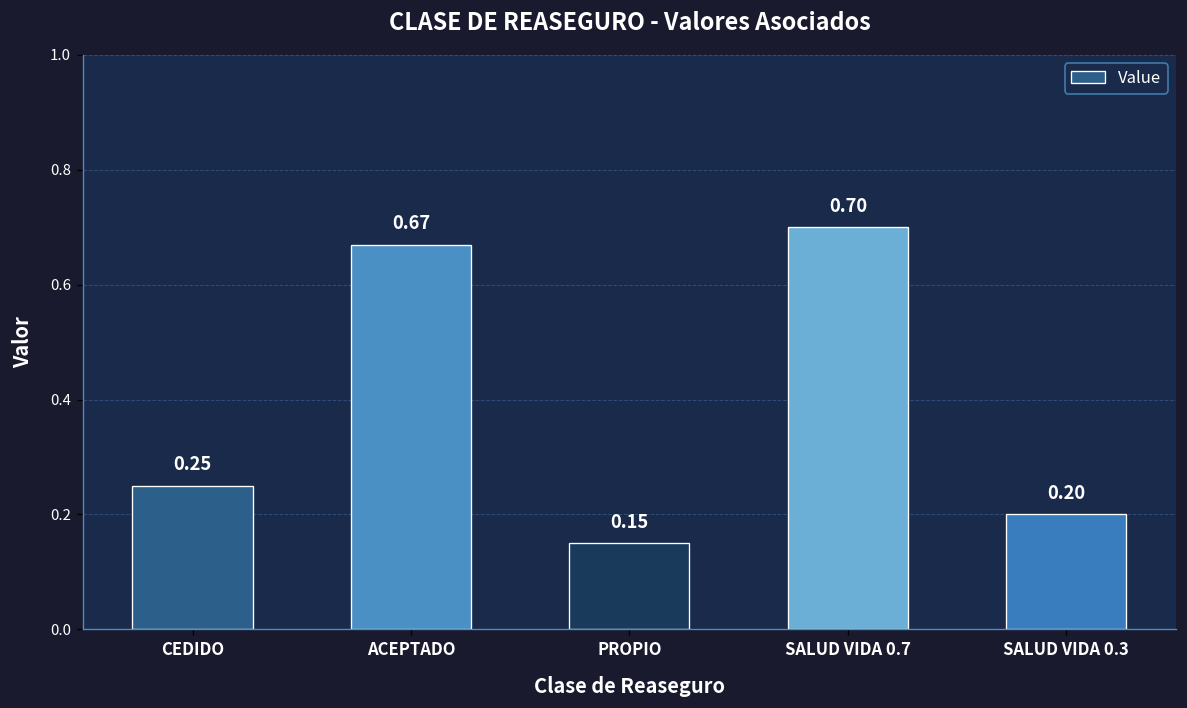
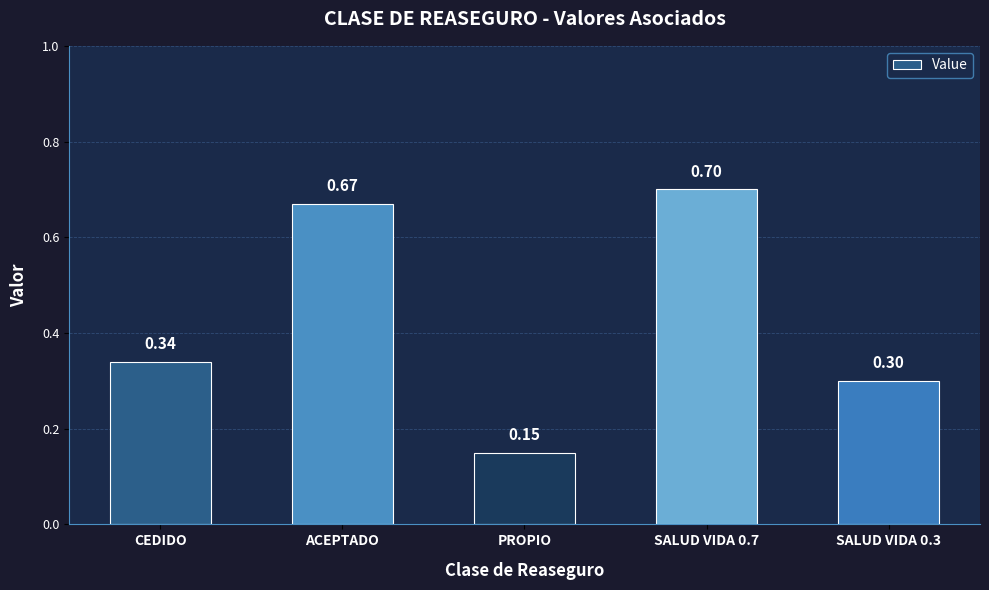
CEDIDO: 0.25 -> 0.34
SALUD VIDA 0.3: 0.20 -> 0.30
